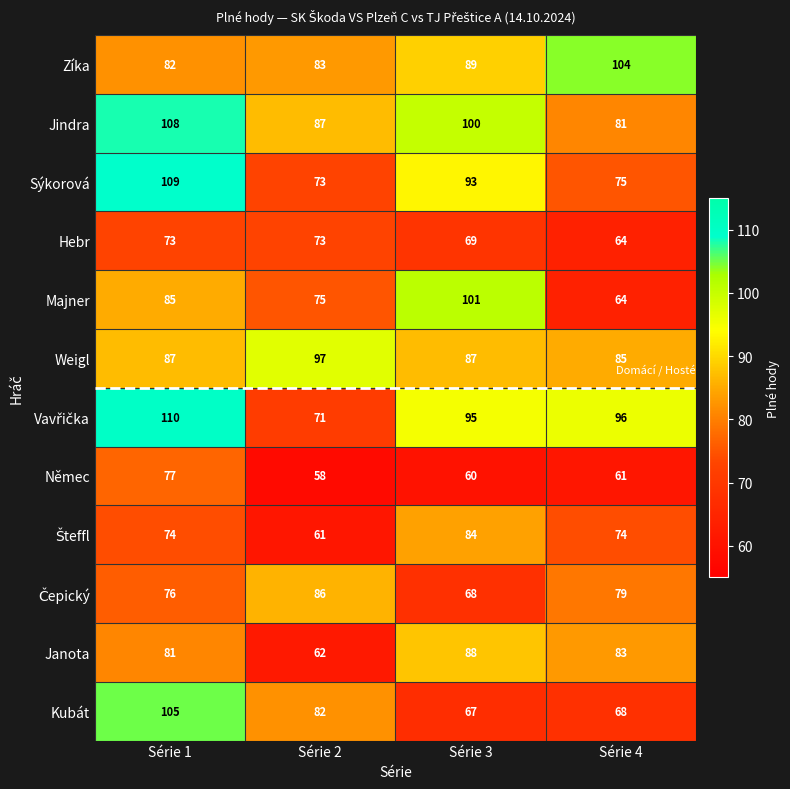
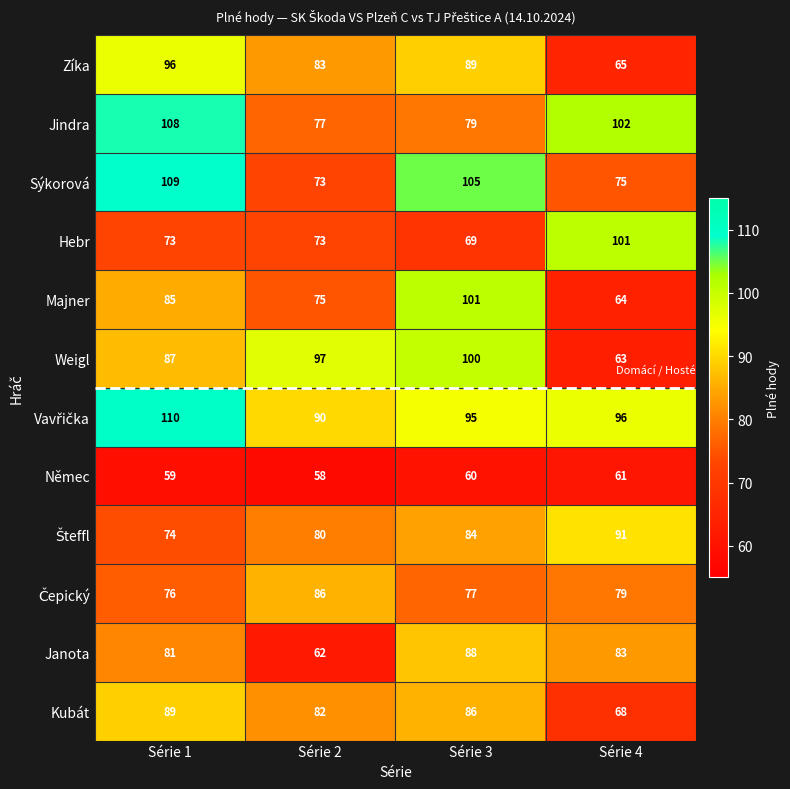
Zíka, Série 1: 82 -> 96
Zíka, Série 4: 104 -> 65
Jindra, Série 2: 87 -> 77
Jindra, Série 3: 100 -> 79
Jindra, Série 4: 81 -> 102
Sýkorová, Série 3: 93 -> 105
Hebr, Série 4: 64 -> 101
Weigl, Série 3: 87 -> 100
Weigl, Série 4: 85 -> 63
Vavřička, Série 2: 71 -> 90
Němec, Série 1: 77 -> 59
Šteffl, Série 2: 61 -> 80
Šteffl, Série 4: 74 -> 91
Čepický, Série 3: 68 -> 77
Kubát, Série 1: 105 -> 89
Kubát, Série 3: 67 -> 86
